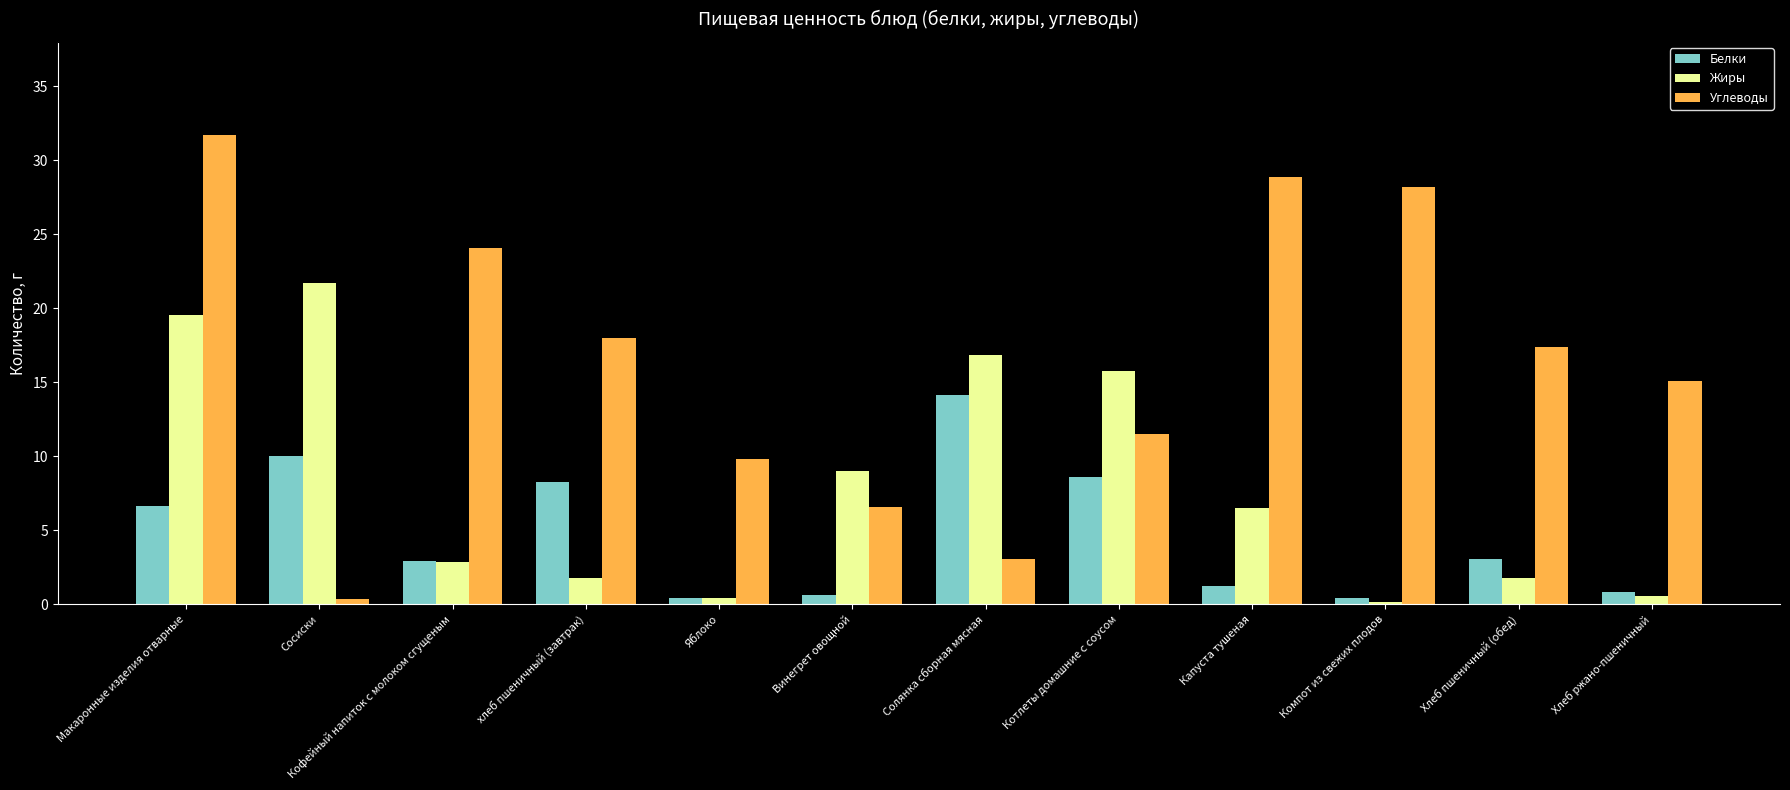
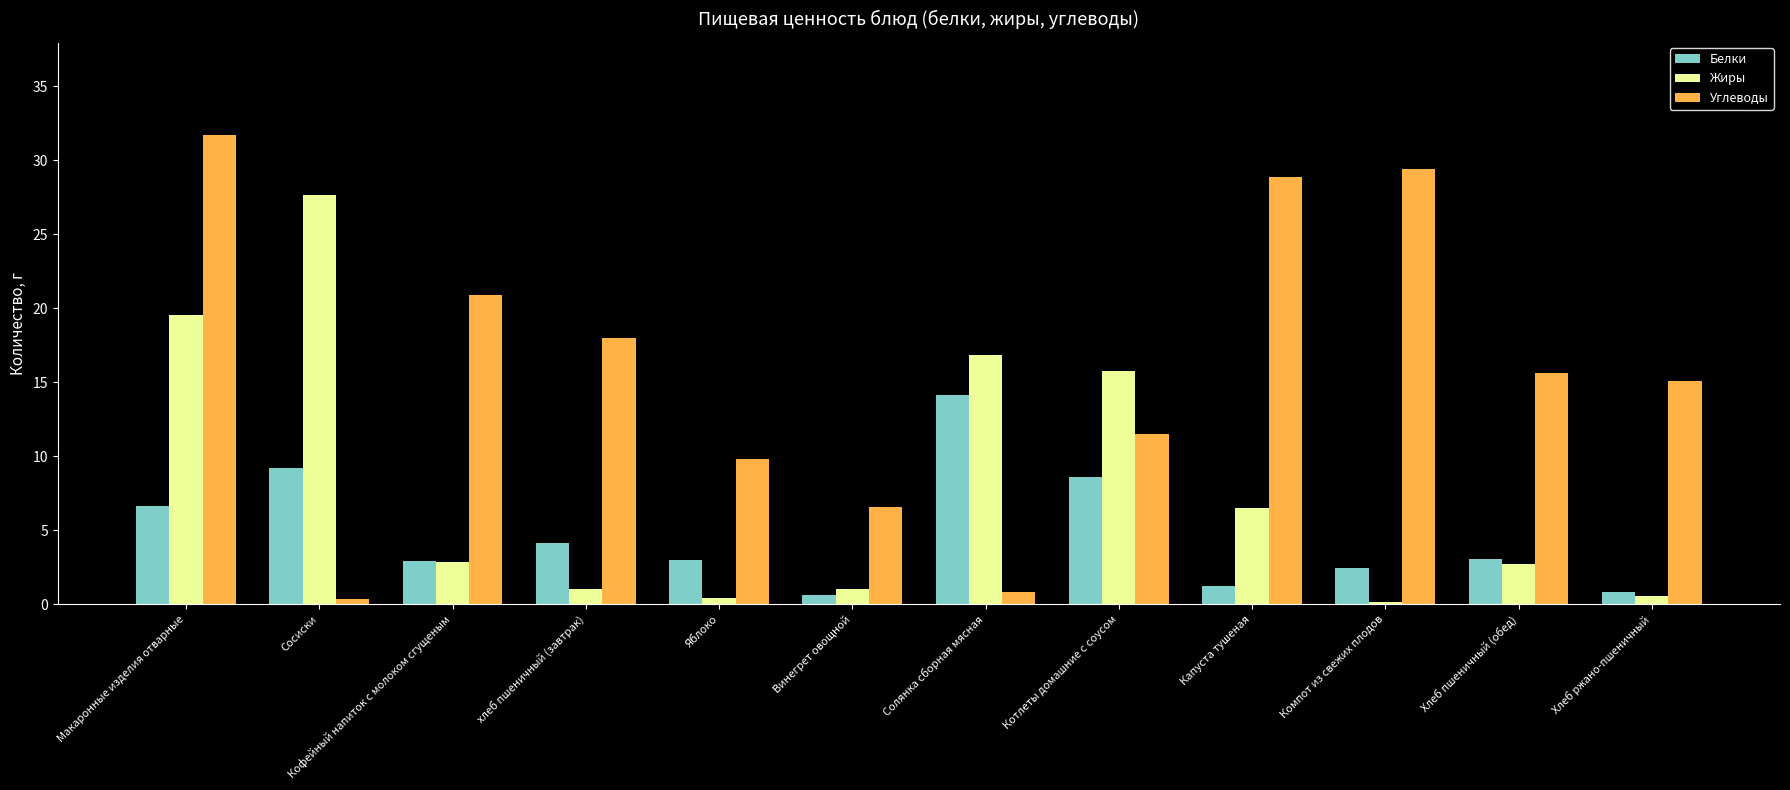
Белки, Сосиски: 10.0 -> 9.2
Жиры, Сосиски: 21.7 -> 27.6
Углеводы, Кофейный напиток с молоком сгущеным: 24.1 -> 20.9
Белки, хлеб пшеничный (завтрак): 8.2 -> 4.2
Жиры, хлеб пшеничный (завтрак): 1.8 -> 1.0
Белки, Яблоко: 0.4 -> 3.0
Жиры, Винегрет овощной: 9.0 -> 1.0
Углеводы, Солянка сборная мясная: 3.0 -> 0.8
Белки, Компот из свежих плодов: 0.4 -> 2.4
Углеводы, Компот из свежих плодов: 28.2 -> 29.4
Жиры, Хлеб пшеничный (обед): 1.8 -> 2.7
Углеводы, Хлеб пшеничный (обед): 17.4 -> 15.6
